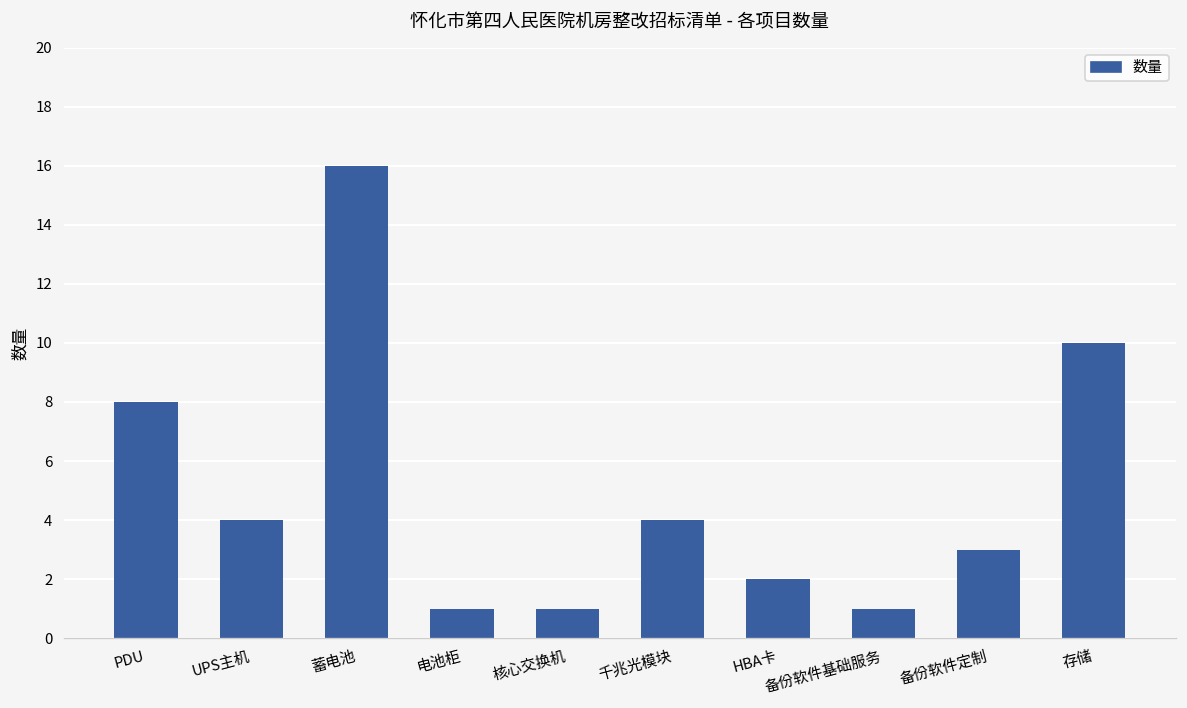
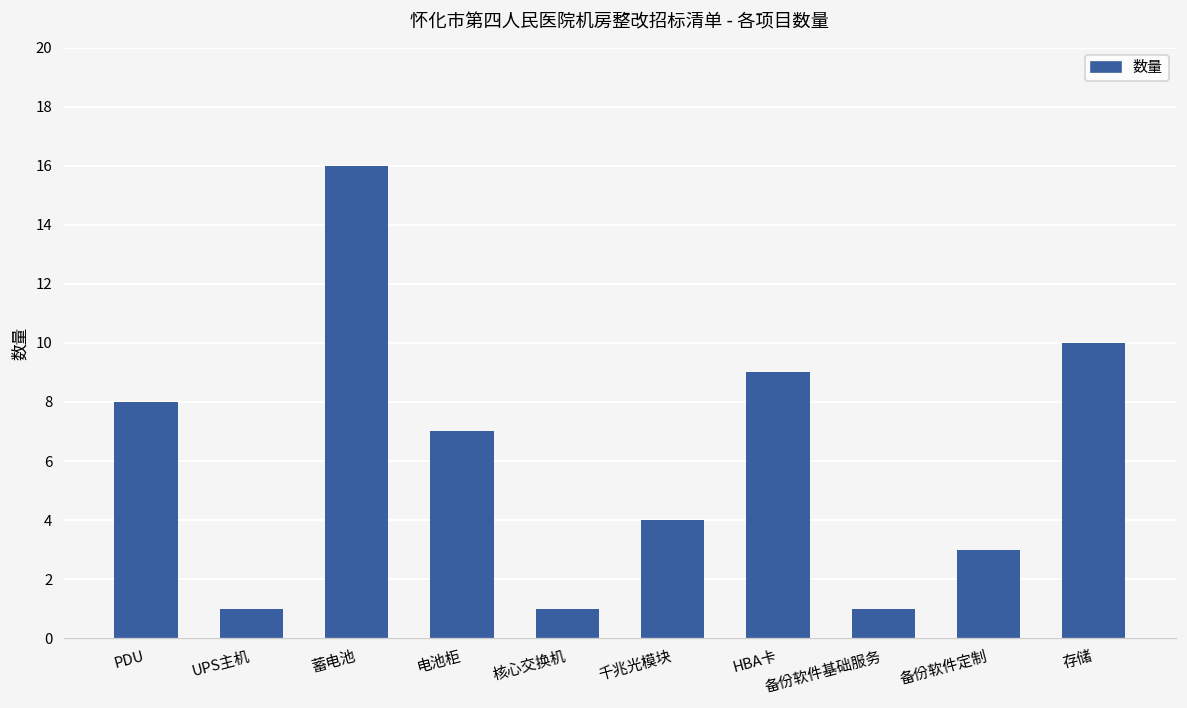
UPS主机: 4 -> 1
电池柜: 1 -> 7
HBA卡: 2 -> 9
